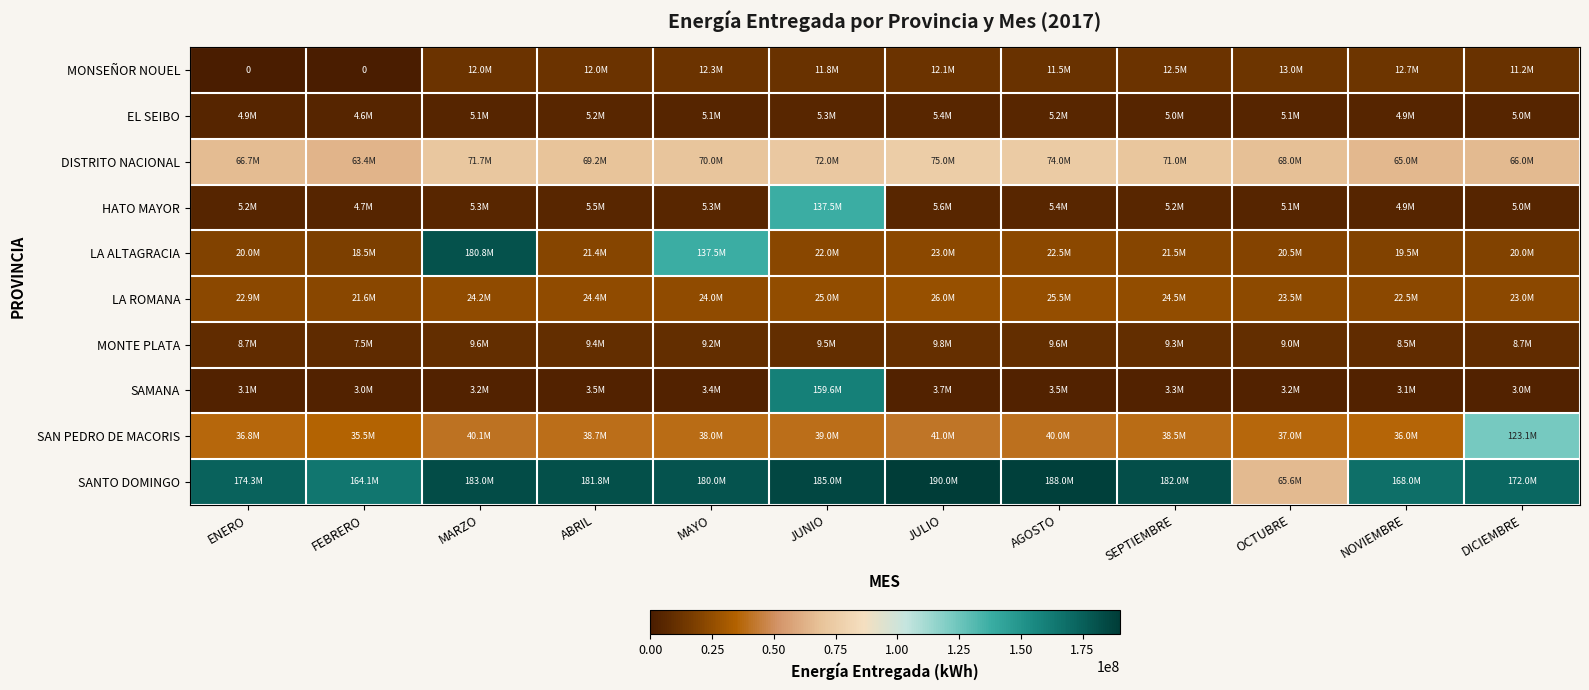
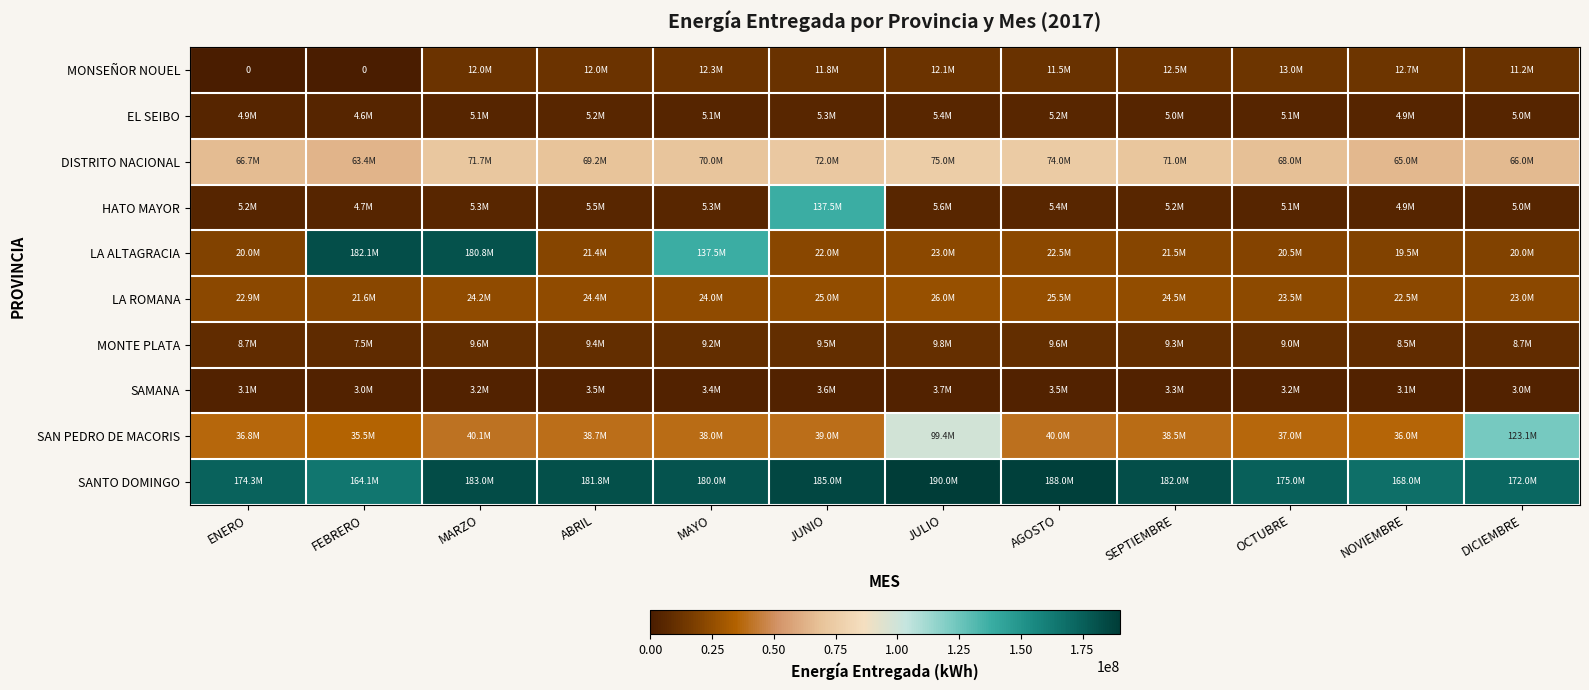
LA ALTAGRACIA, FEBRERO: 18.5M -> 182.1M
SAMANA, JUNIO: 159.6M -> 3.6M
SAN PEDRO DE MACORIS, JULIO: 41.0M -> 99.4M
SANTO DOMINGO, OCTUBRE: 65.6M -> 175.0M
